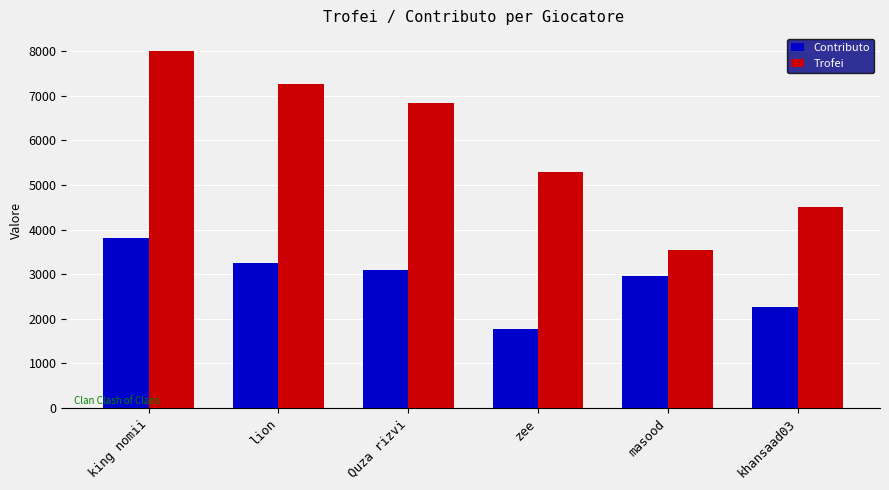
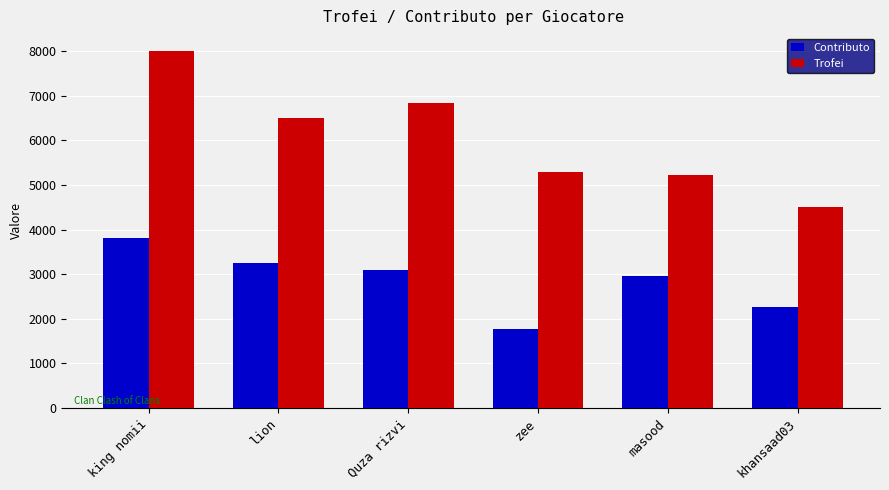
Trofei, lion: 7300 -> 6500
Trofei, masood: 3500 -> 5200
